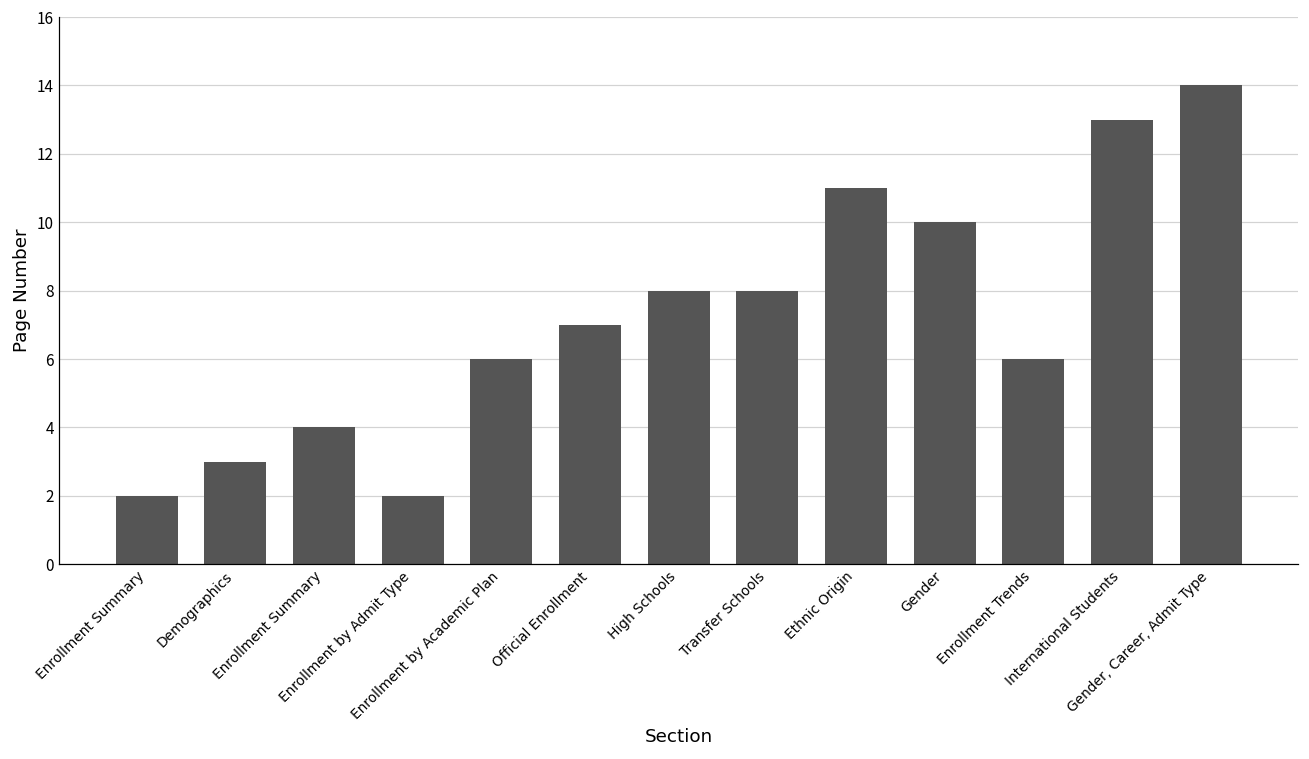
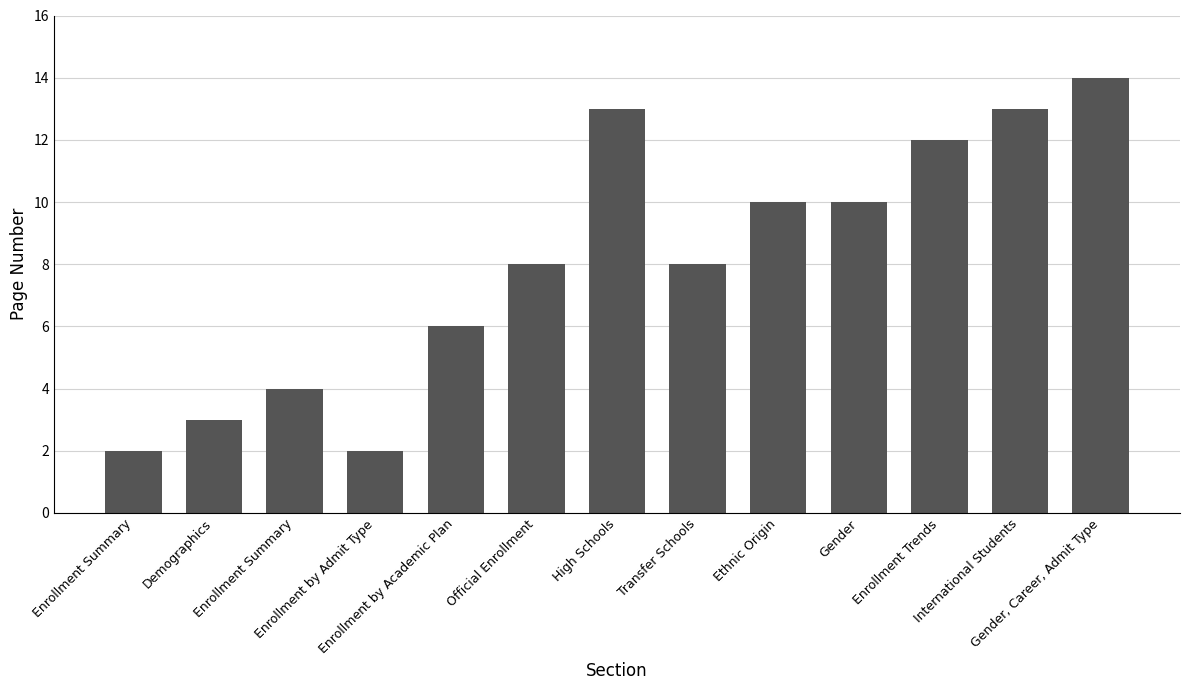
Official Enrollment: 7 -> 8
High Schools: 8 -> 13
Ethnic Origin: 11 -> 10
Enrollment Trends: 6 -> 12
